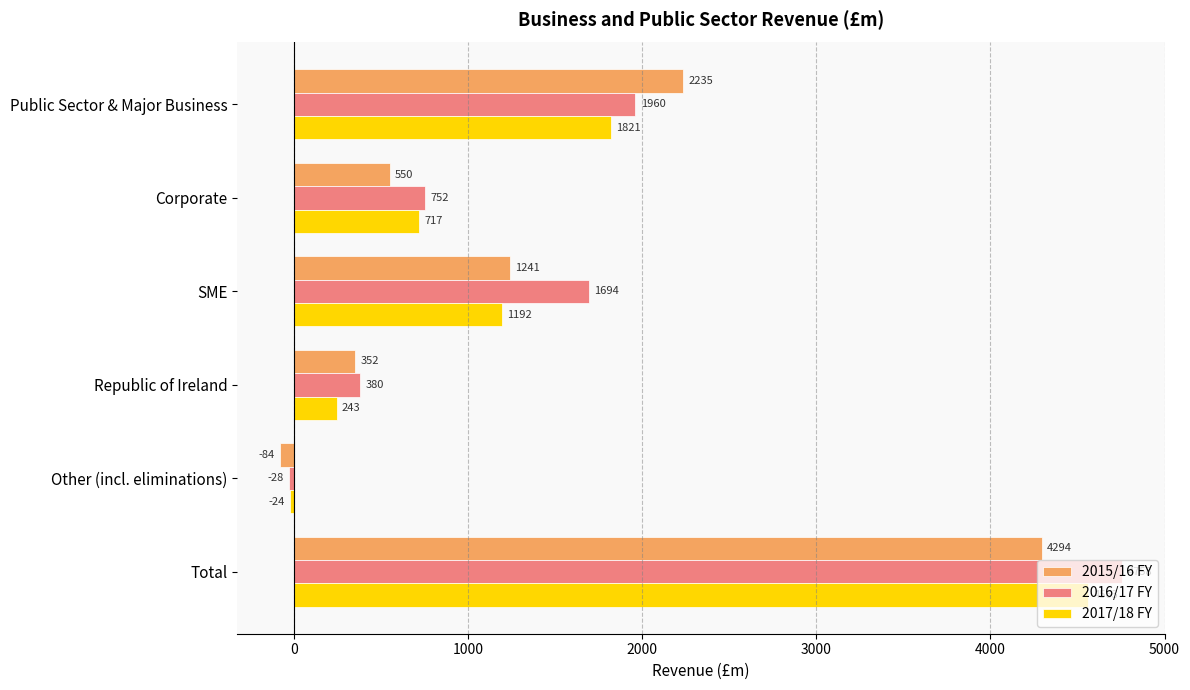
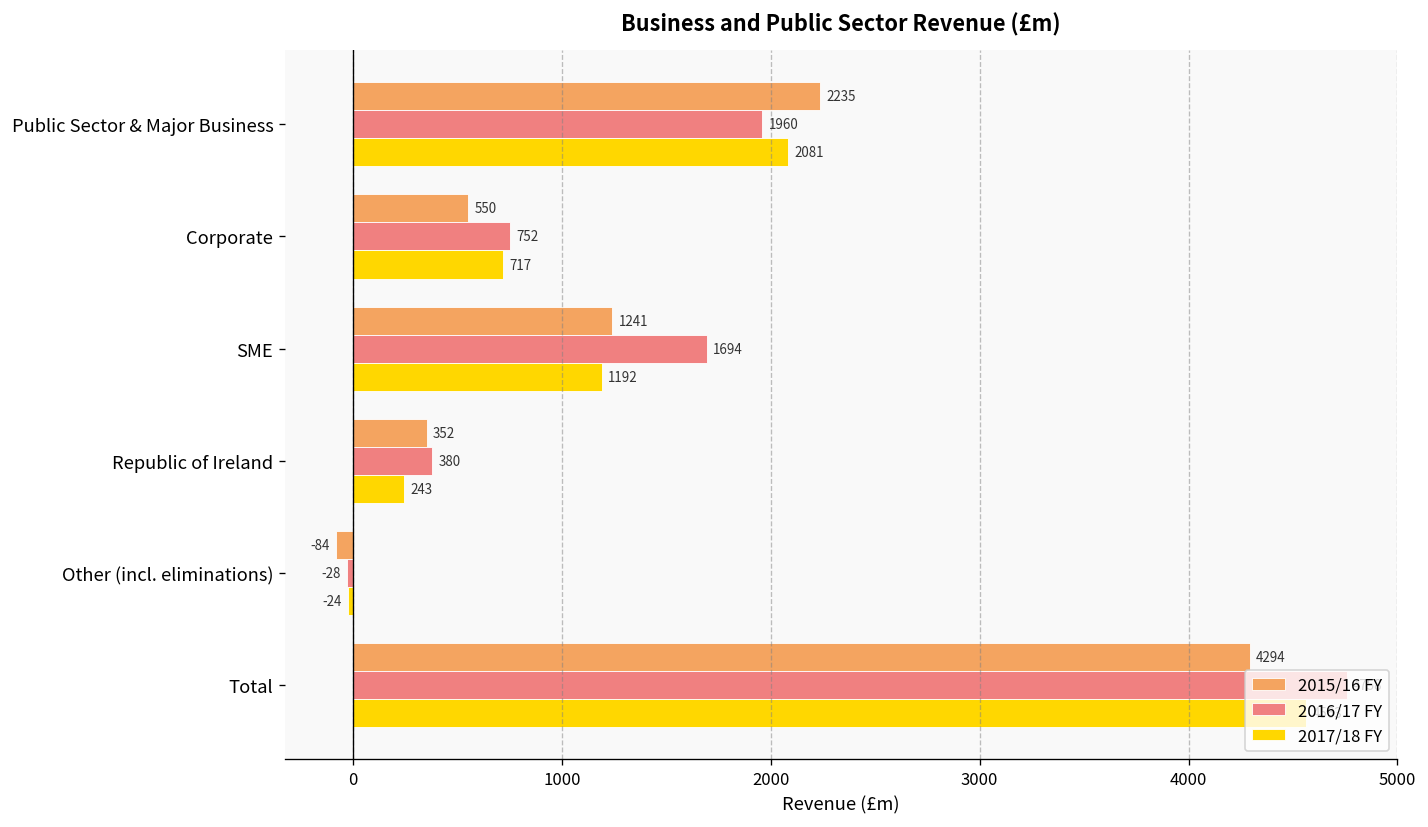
2017/18 FY, Public Sector & Major Business: 1821 -> 2081
